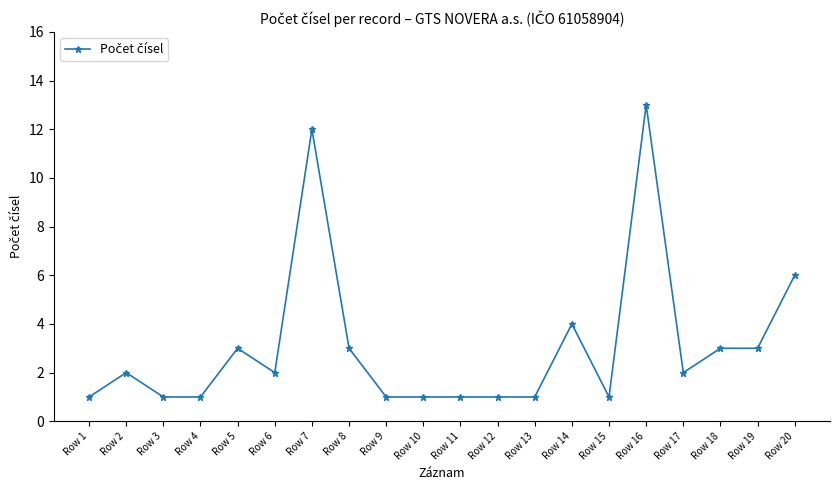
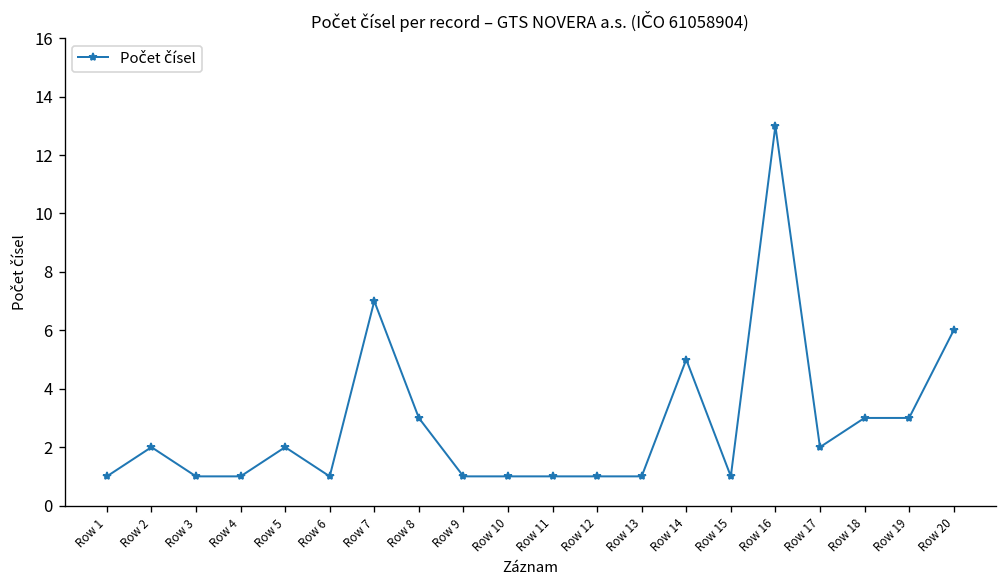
Row 5: 3 -> 2
Row 6: 2 -> 1
Row 7: 12 -> 7
Row 14: 4 -> 5
